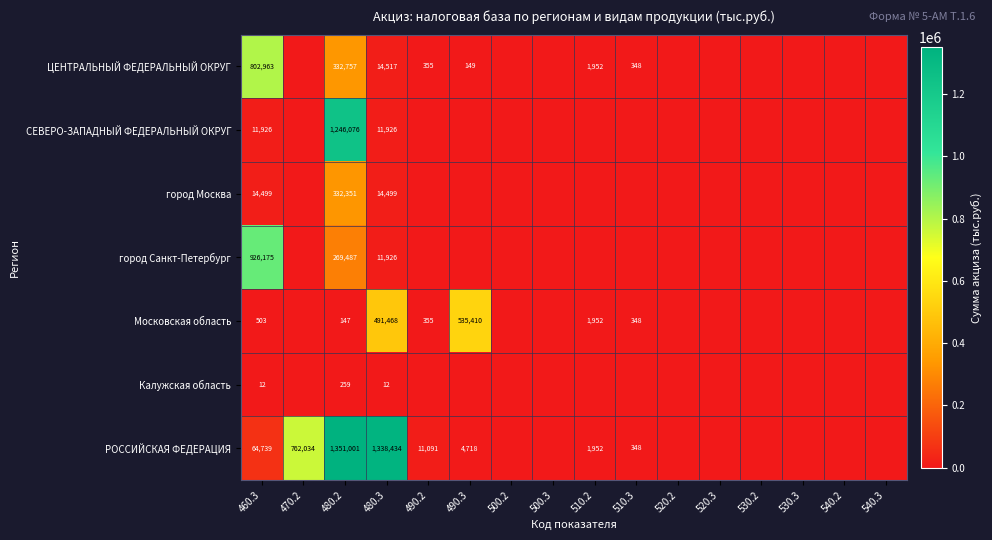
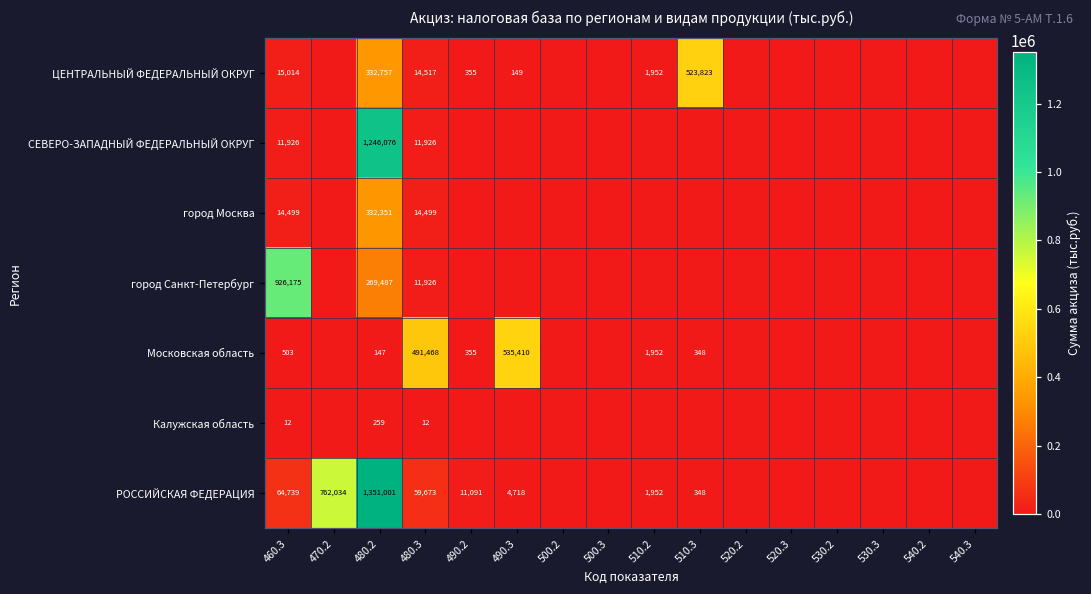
ЦЕНТРАЛЬНЫЙ ФЕДЕРАЛЬНЫЙ ОКРУГ, 460.3: 802,963 -> 15,014
ЦЕНТРАЛЬНЫЙ ФЕДЕРАЛЬНЫЙ ОКРУГ, 510.3: 348 -> 523,823
РОССИЙСКАЯ ФЕДЕРАЦИЯ, 480.3: 1,338,434 -> 59,673
